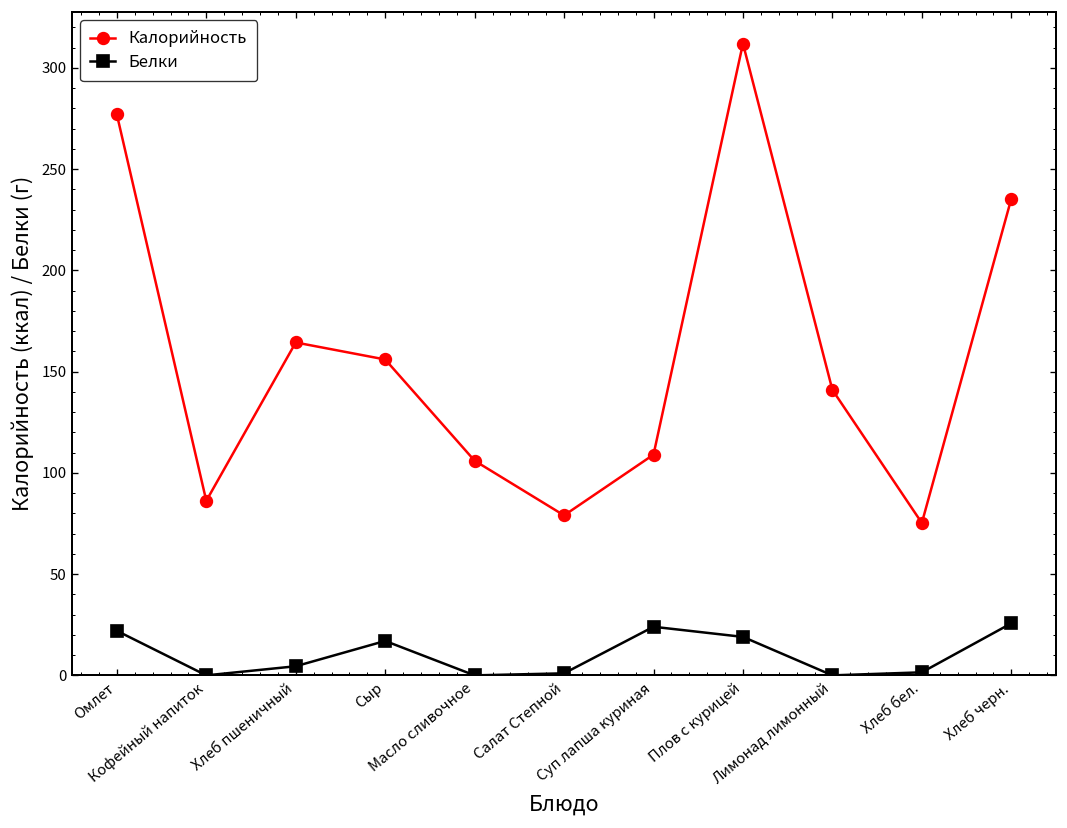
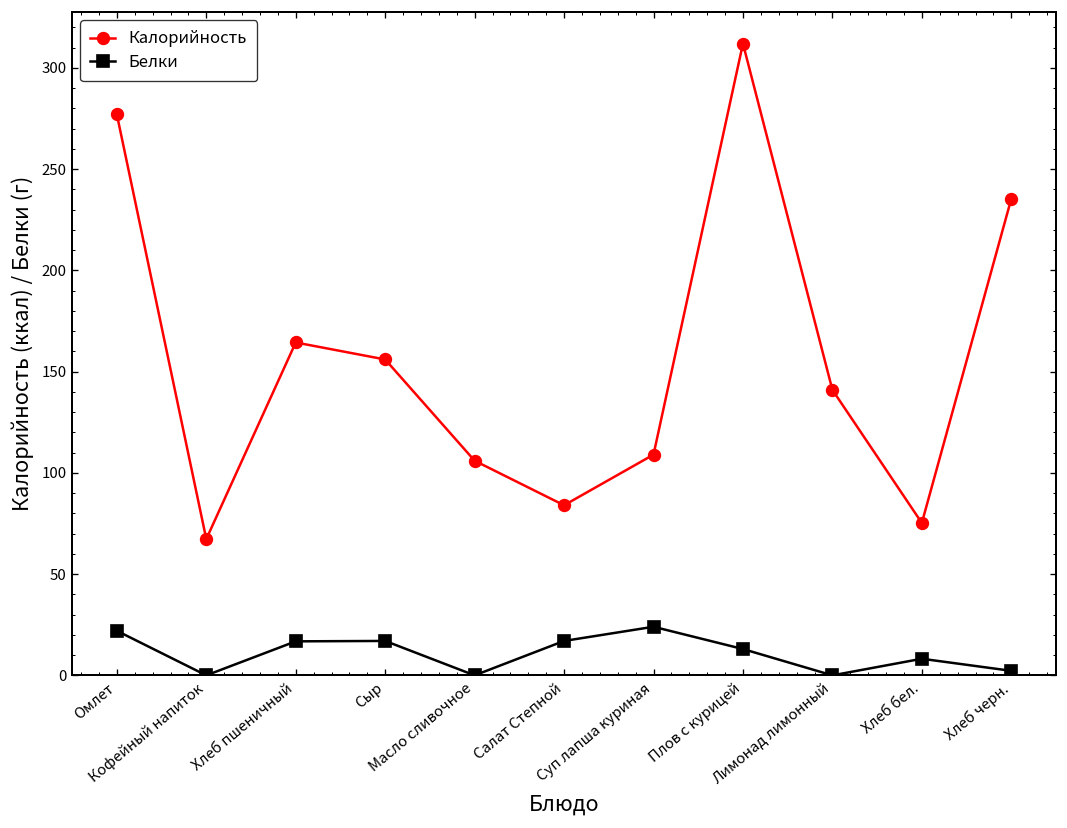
Калорийность, Кофейный напиток: 86 -> 67
Белки, Хлеб пшеничный: 5 -> 17
Калорийность, Салат Степной: 79 -> 84
Белки, Салат Степной: 1 -> 17
Белки, Плов с курицей: 19 -> 13
Белки, Хлеб бел.: 2 -> 8
Белки, Хлеб черн.: 26 -> 2
